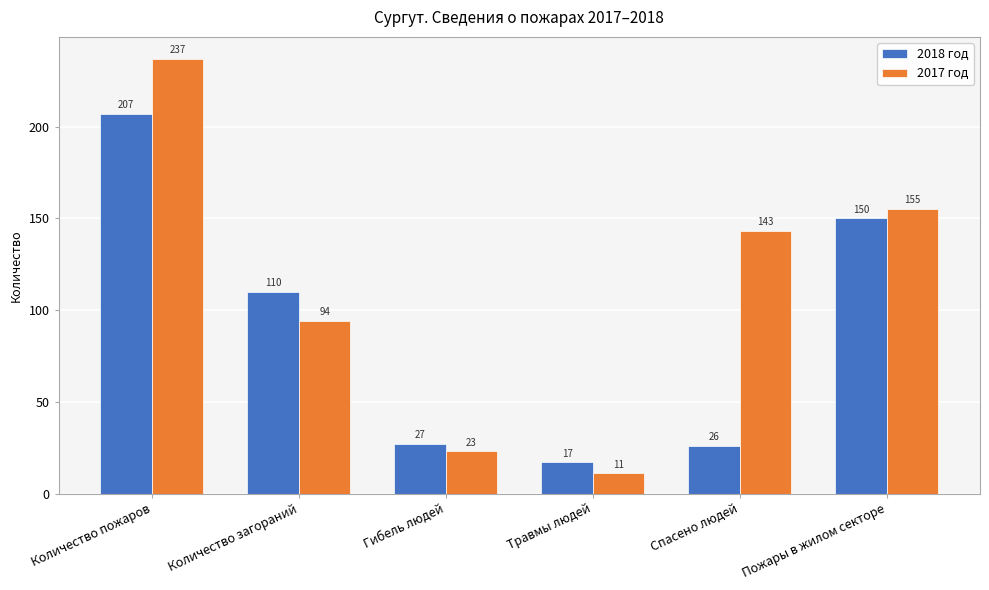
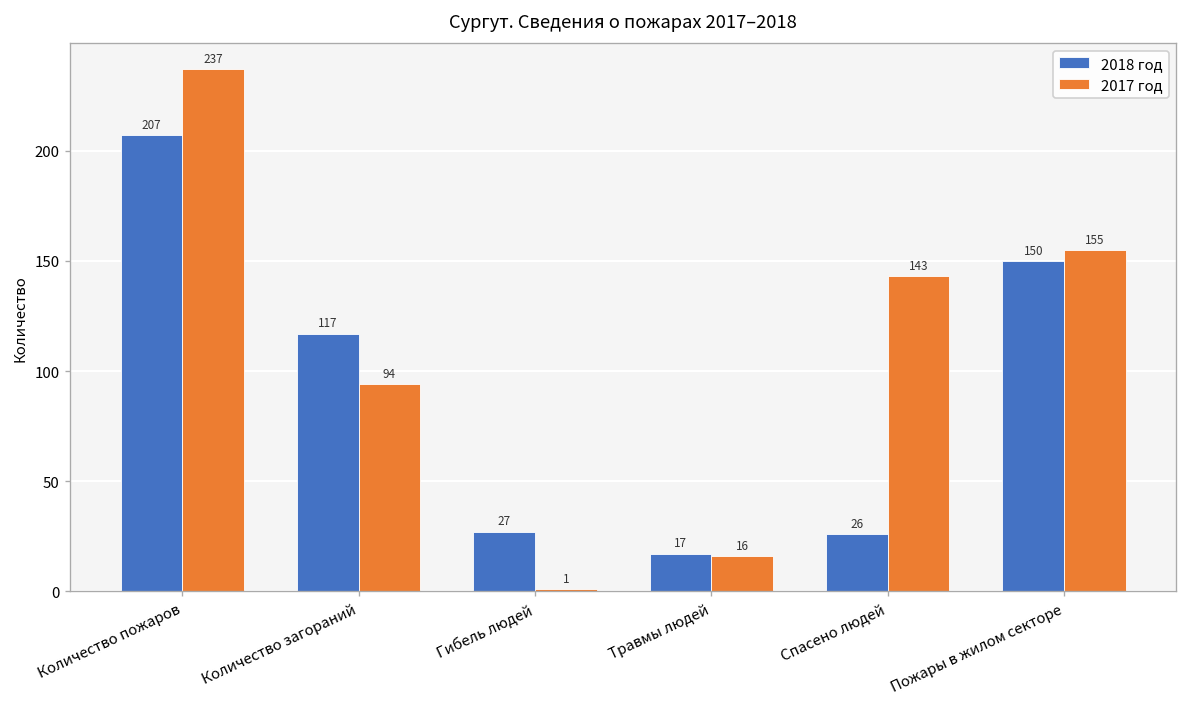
2018 год, Количество загораний: 110 -> 117
2017 год, Гибель людей: 23 -> 1
2017 год, Травмы людей: 11 -> 16
